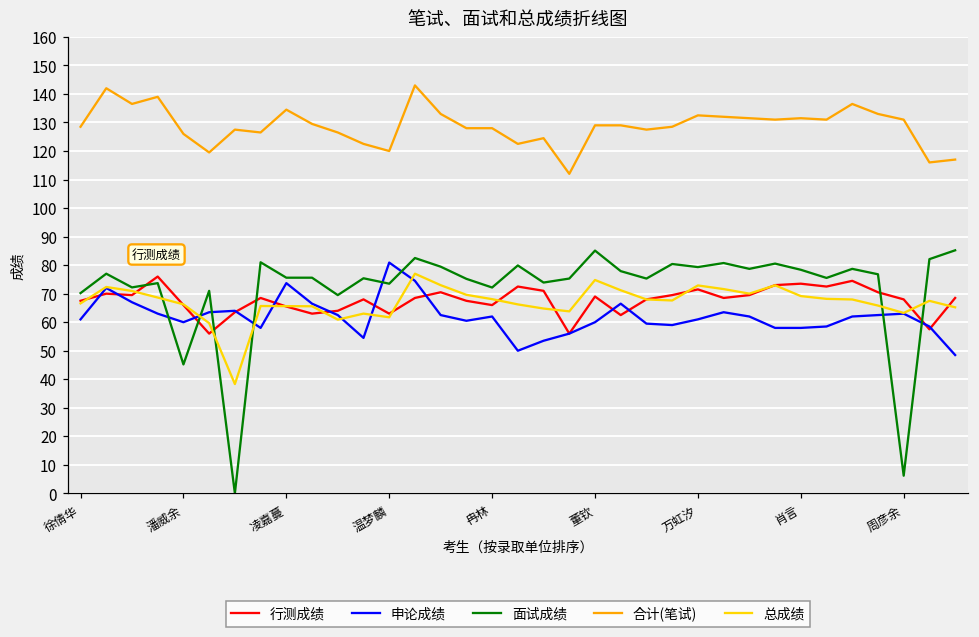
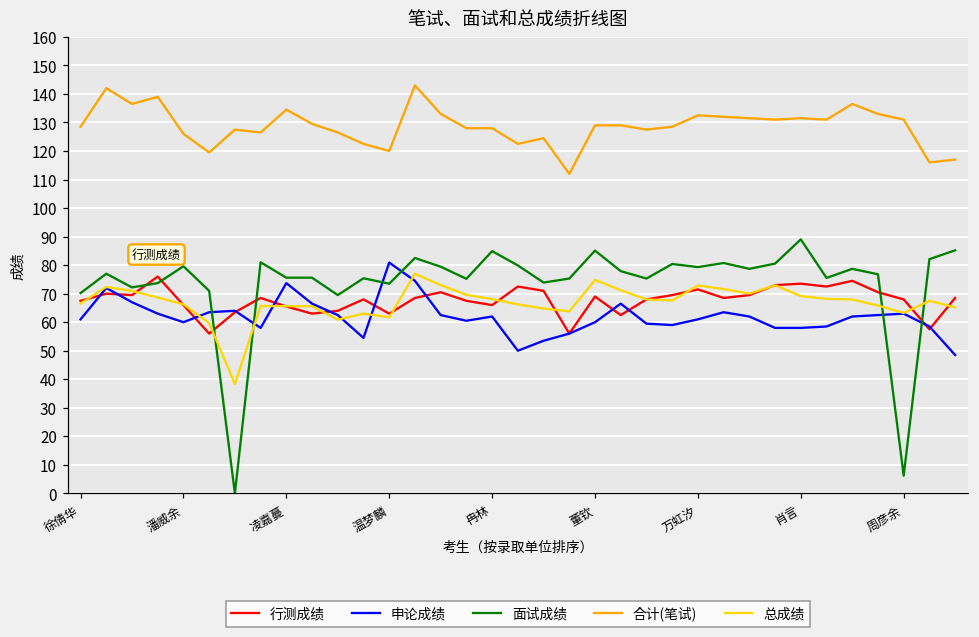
面试成绩, 潘威余: 45 -> 80
面试成绩, 冉林: 72 -> 85
面试成绩, 肖言: 78 -> 89
